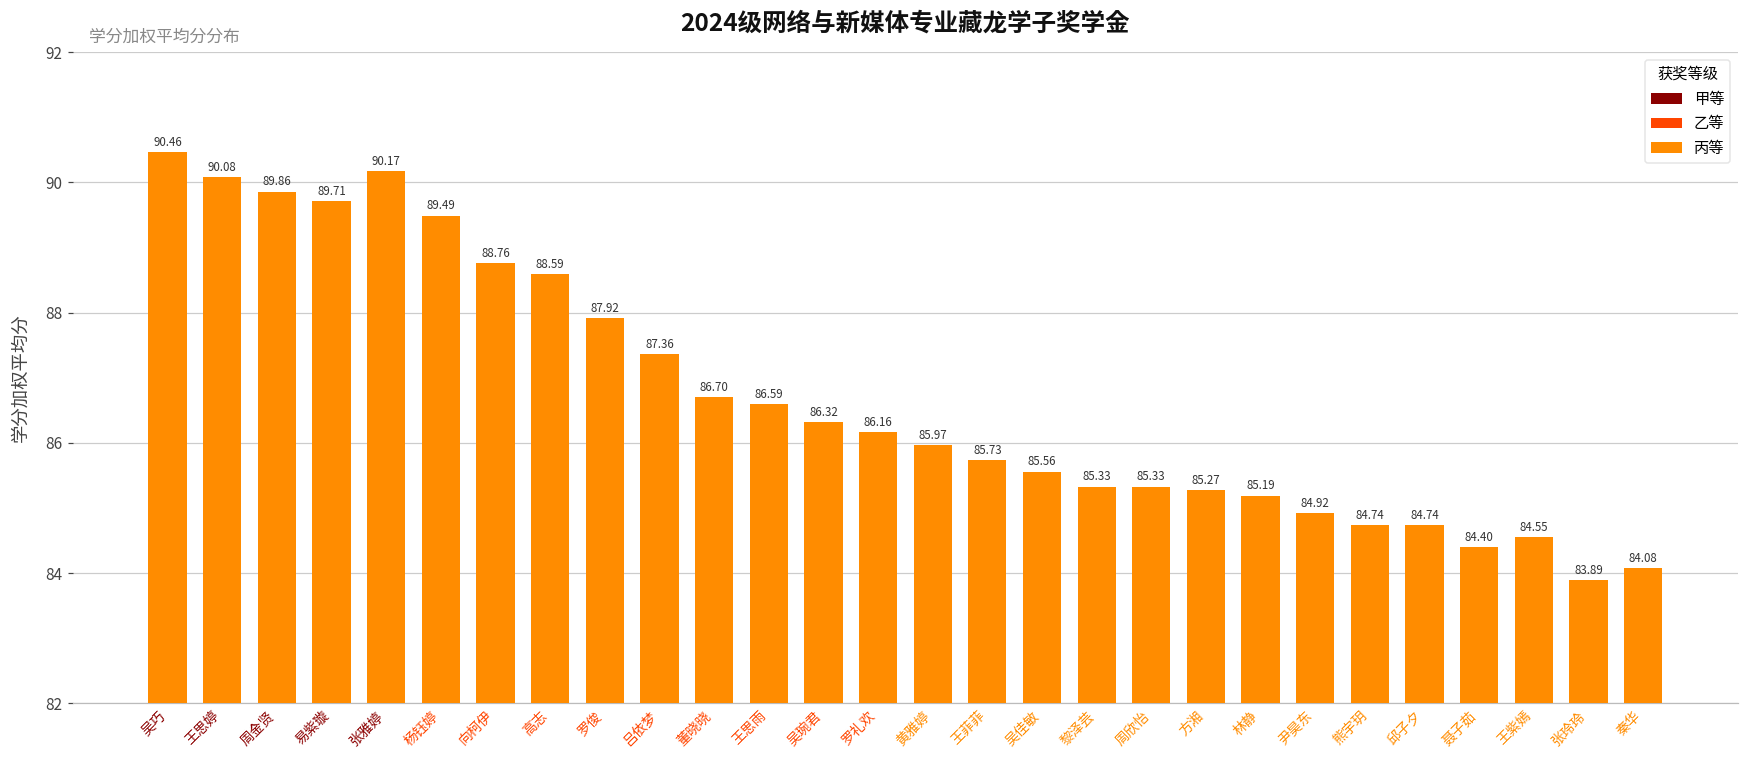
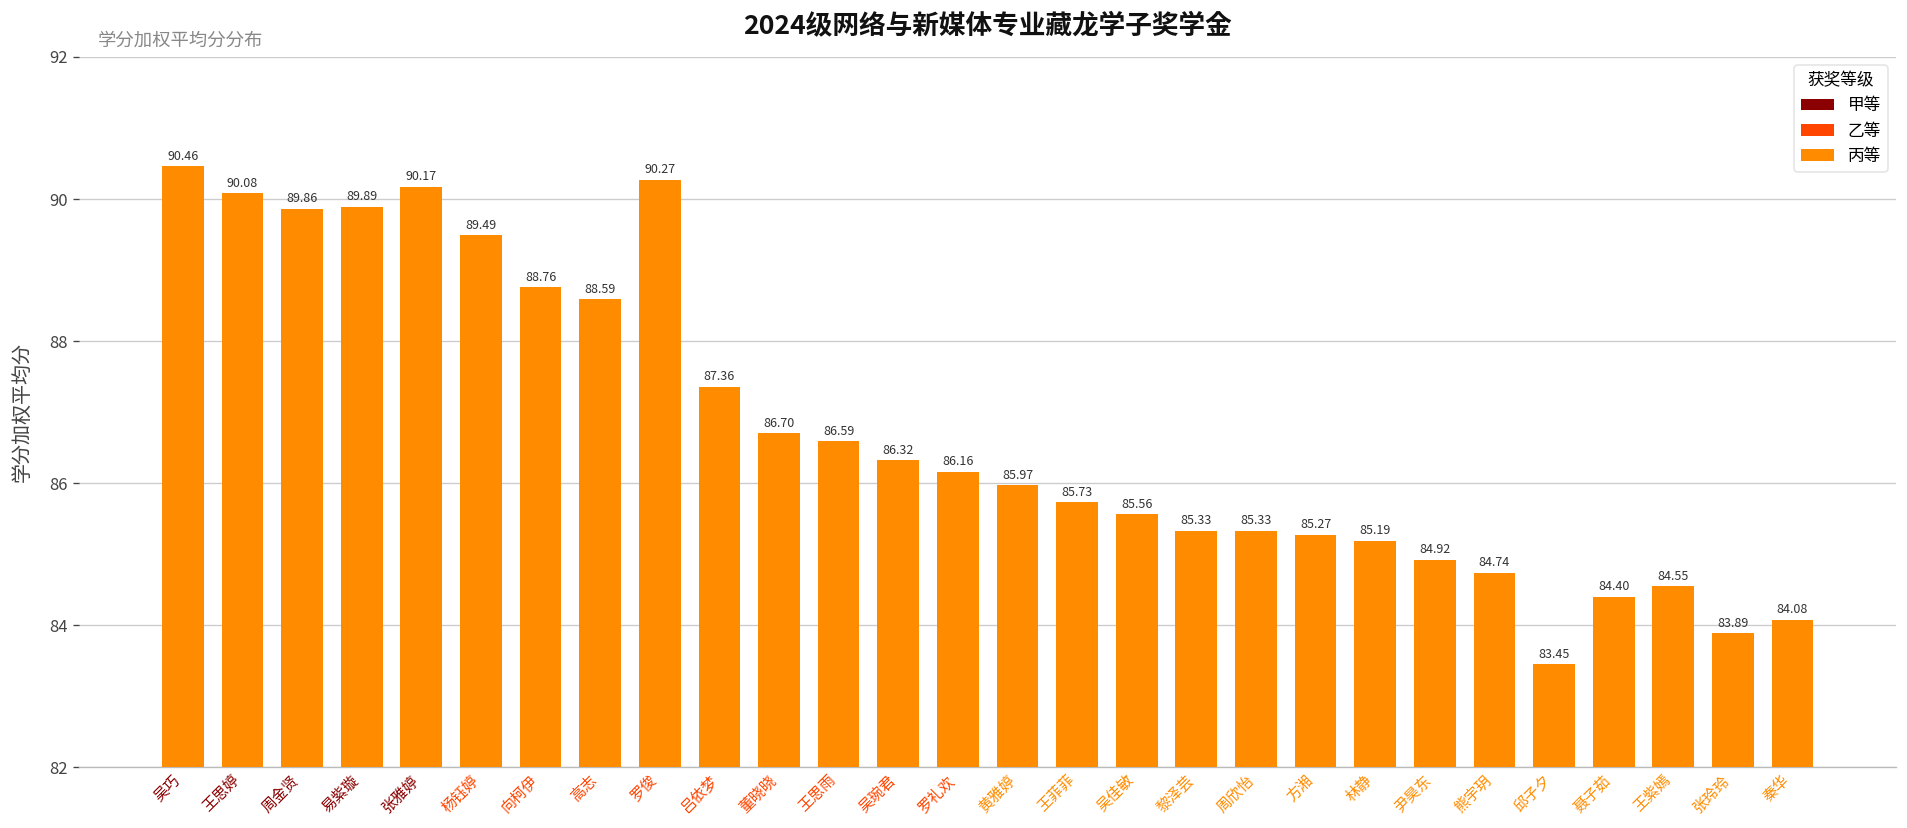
易紫璇: 89.71 -> 89.89
罗俊: 87.92 -> 90.27
邱子夕: 84.74 -> 83.45
